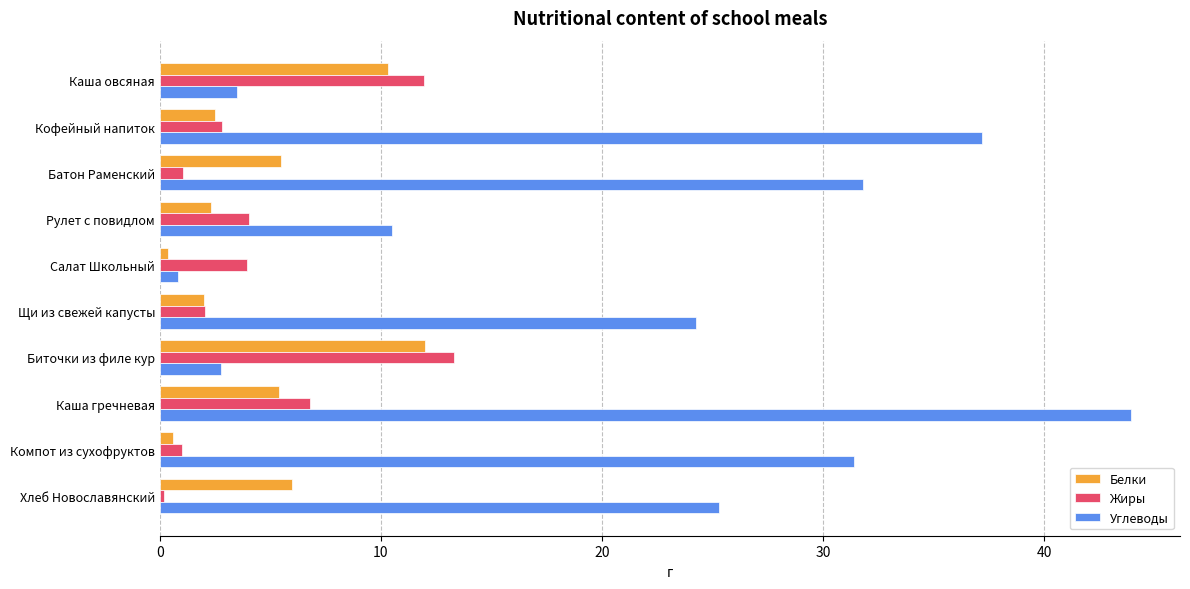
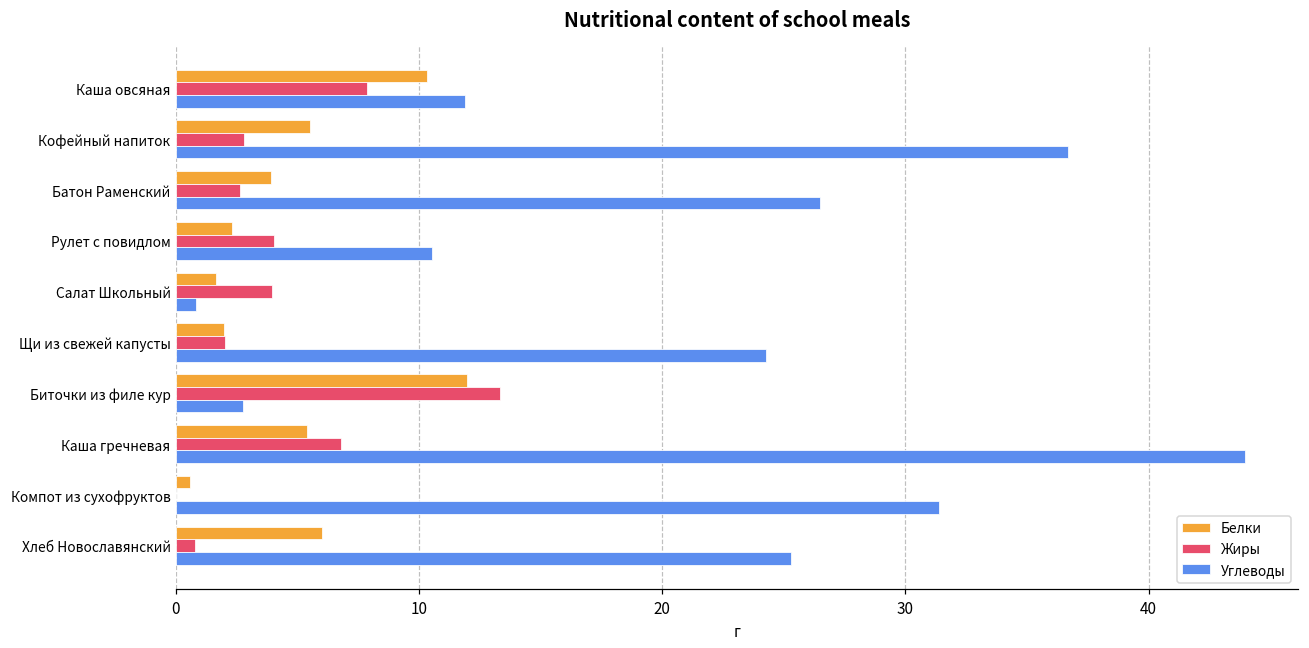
Жиры, Каша овсяная: 12.0 -> 7.9
Углеводы, Каша овсяная: 3.5 -> 11.9
Белки, Кофейный напиток: 2.5 -> 5.5
Углеводы, Кофейный напиток: 37.2 -> 36.7
Белки, Батон Раменский: 5.5 -> 3.9
Жиры, Батон Раменский: 1.1 -> 2.6
Углеводы, Батон Раменский: 31.8 -> 26.5
Белки, Салат Школьный: 0.4 -> 1.7
Жиры, Компот из сухофруктов: 1 -> 0
Жиры, Хлеб Новославянский: 0.2 -> 0.8
